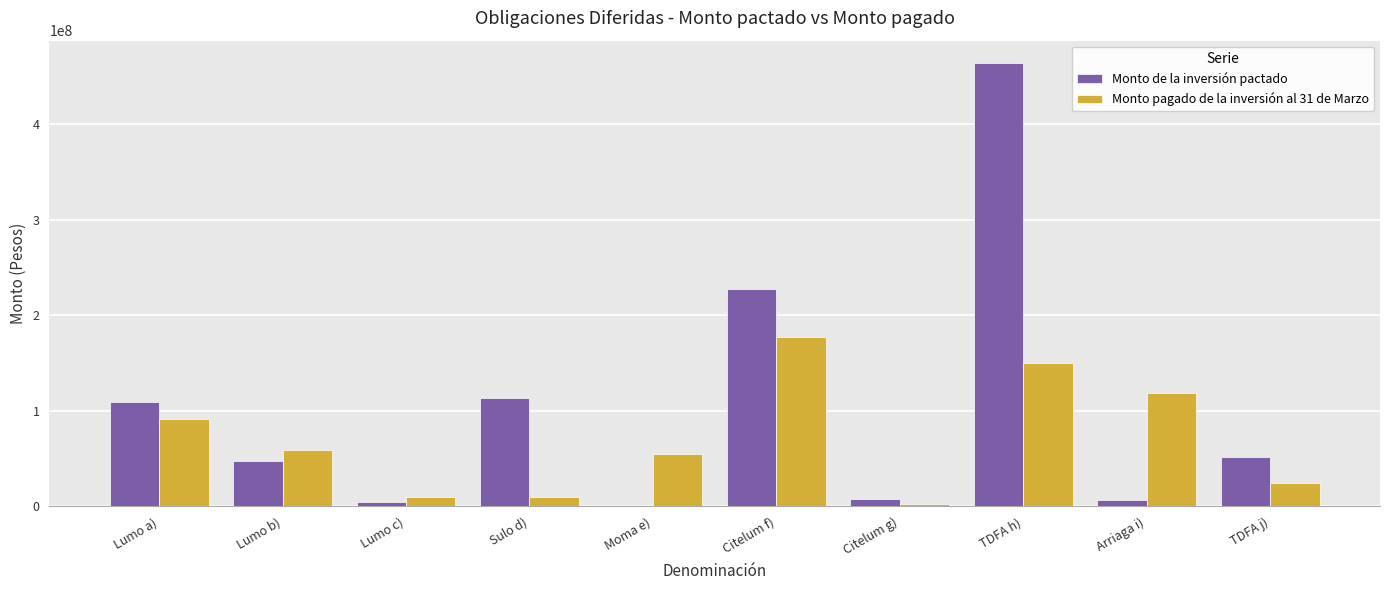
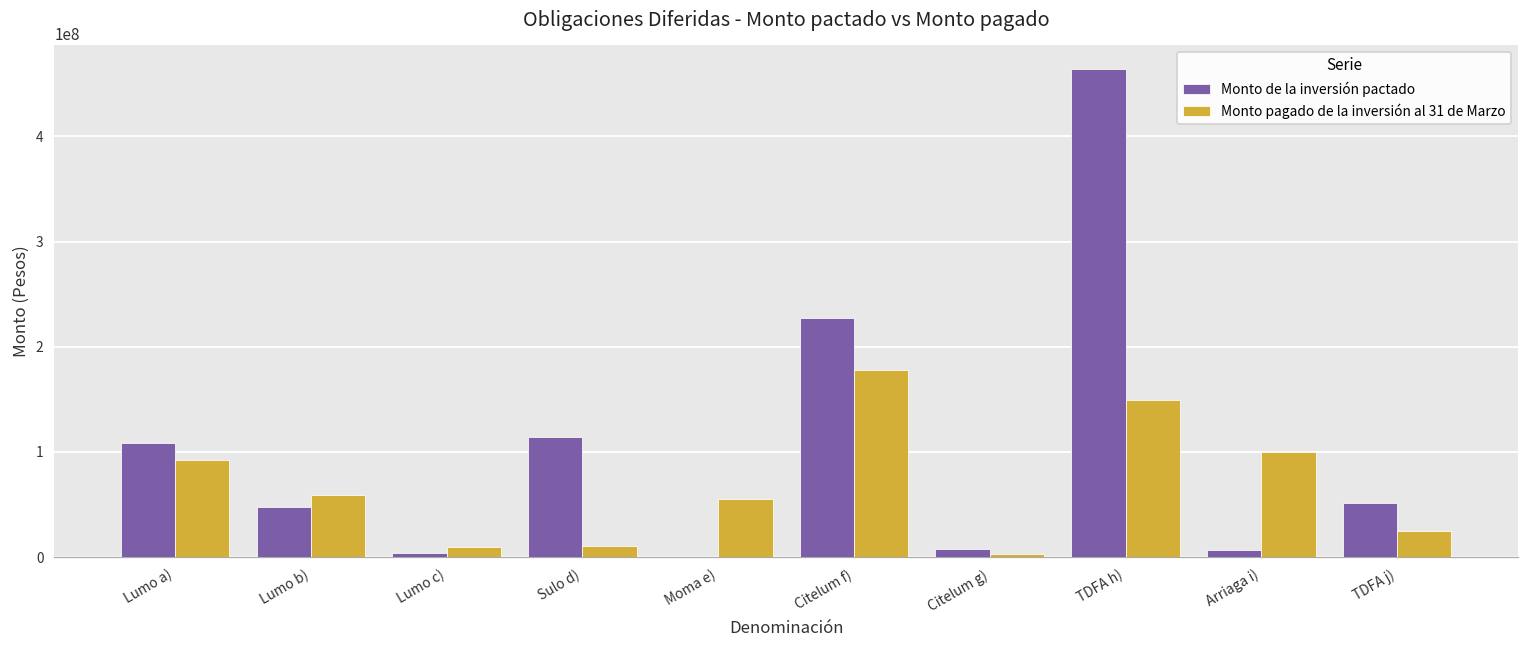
Monto pagado de la inversión al 31 de Marzo, Arriaga i): 120000000 -> 100000000
